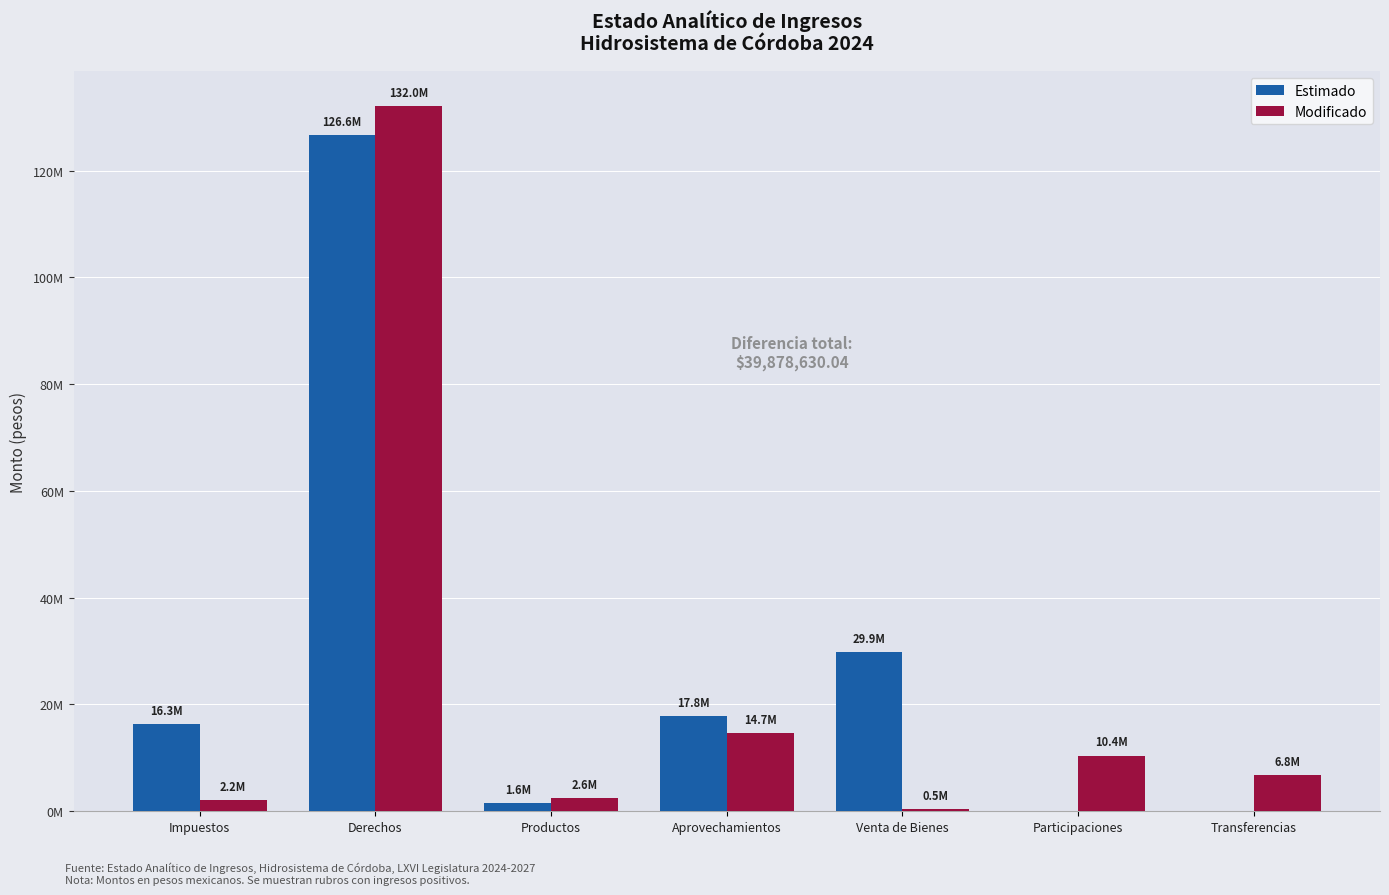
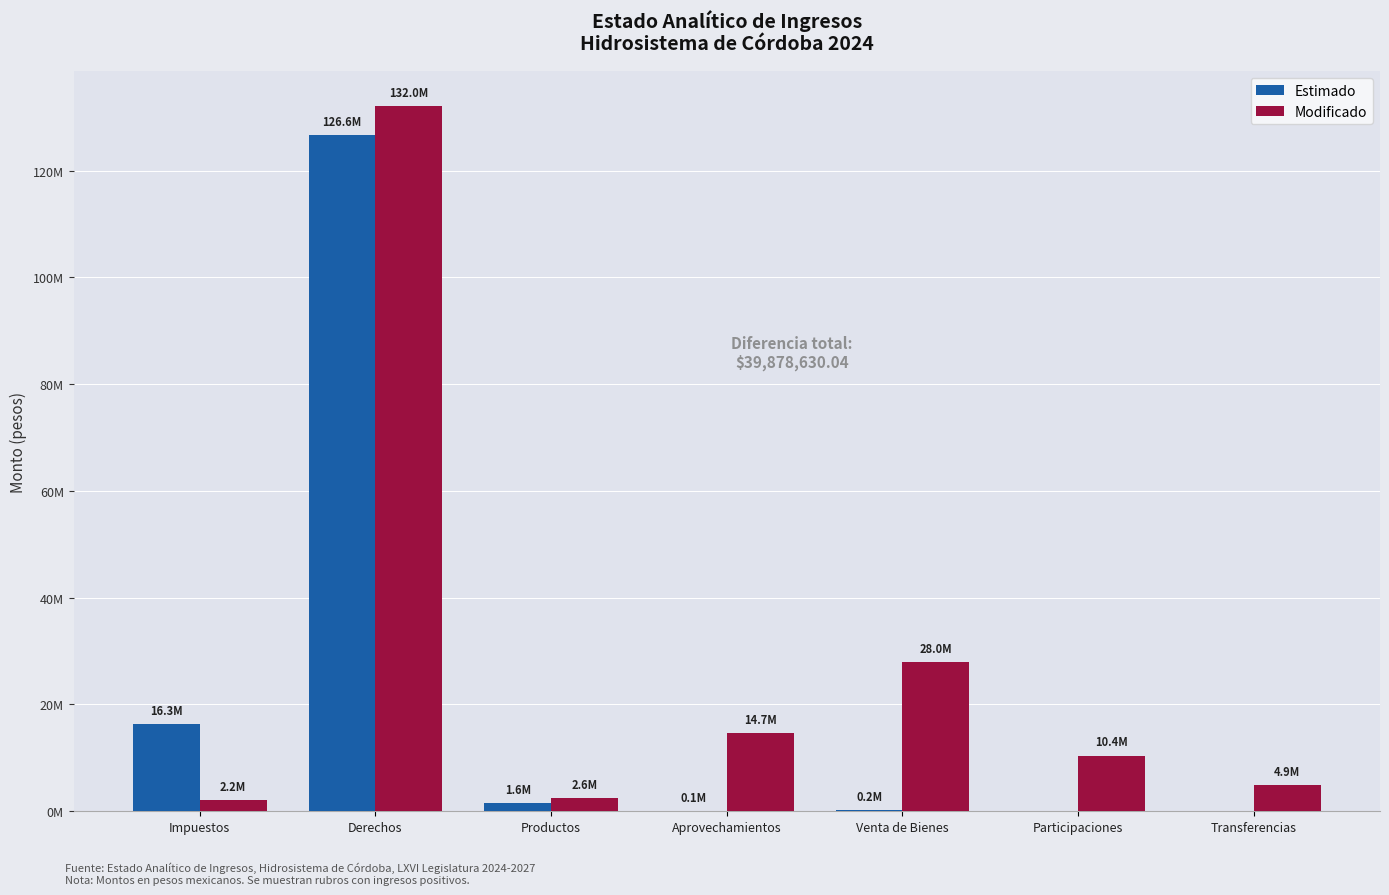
Estimado, Aprovechamientos: 17.8M -> 0.1M
Estimado, Venta de Bienes: 29.9M -> 0.2M
Modificado, Venta de Bienes: 0.5M -> 28.0M
Modificado, Transferencias: 6.8M -> 4.9M
